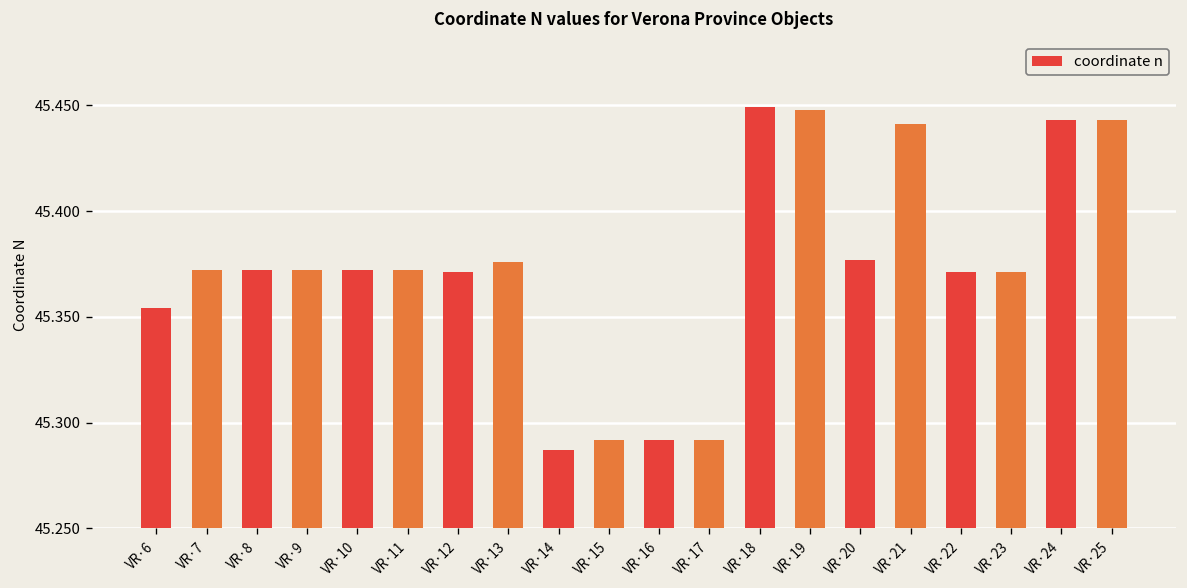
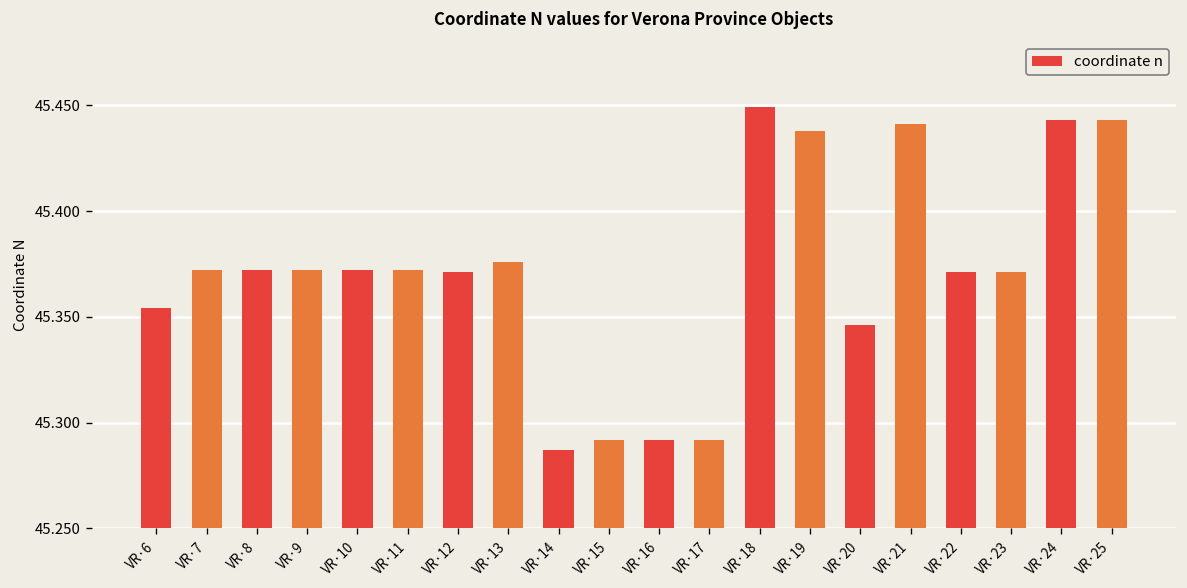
VR·19: 45.448 -> 45.438
VR·20: 45.377 -> 45.346
